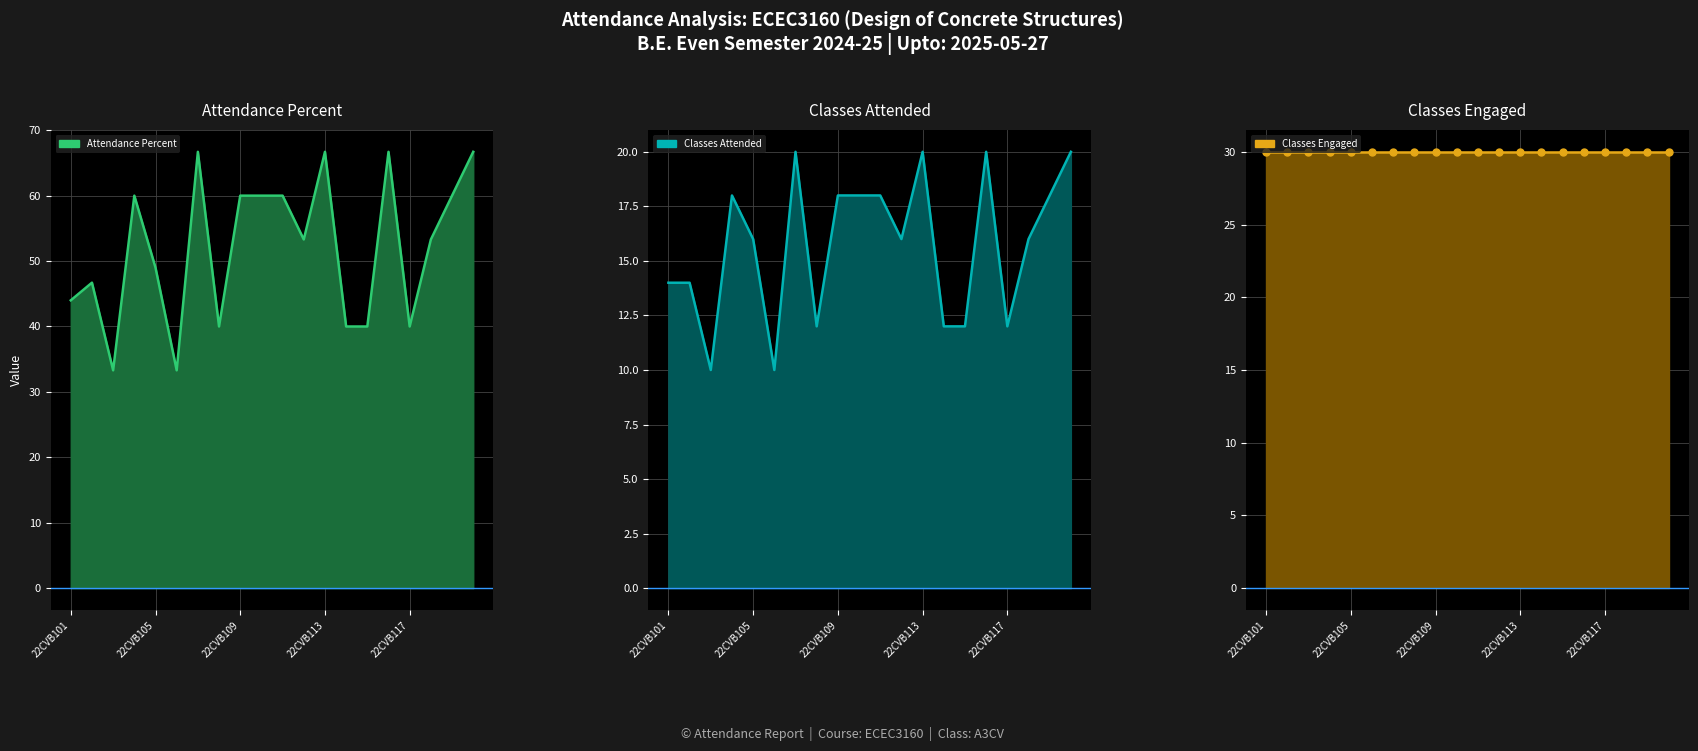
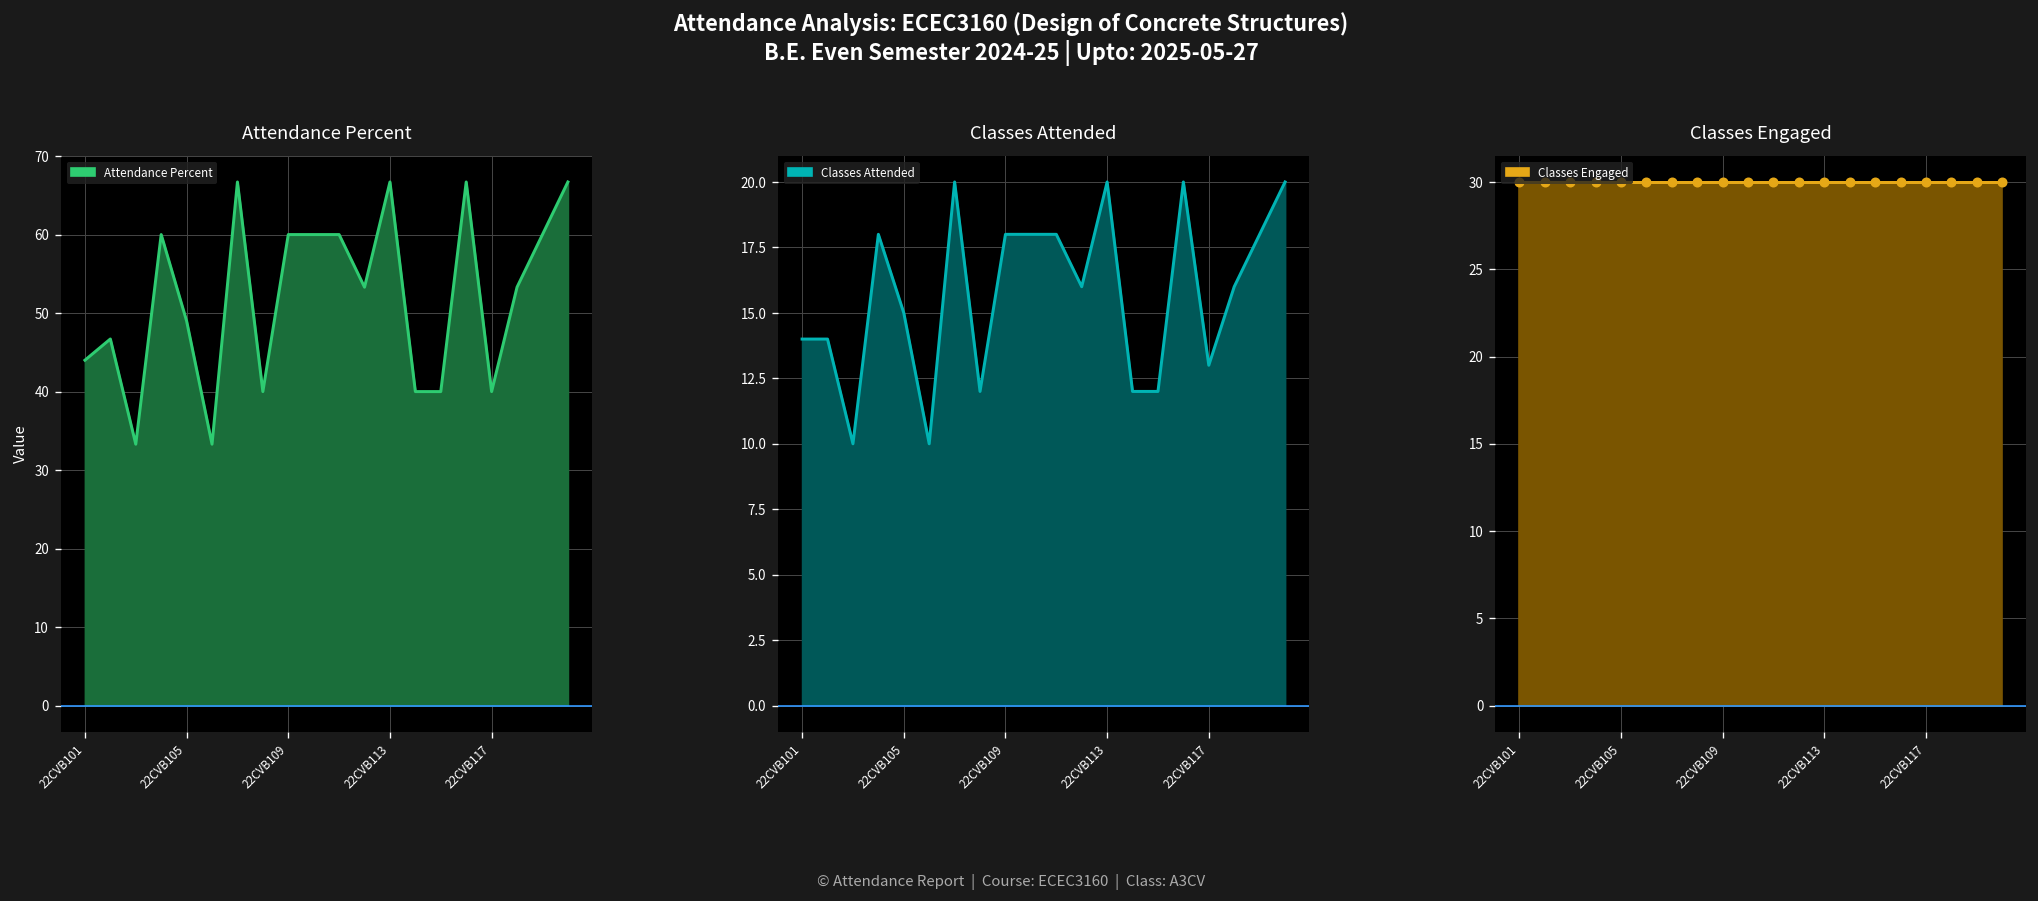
Classes Attended, 22CVB105: 16 -> 15
Classes Attended, 22CVB117: 12 -> 13
